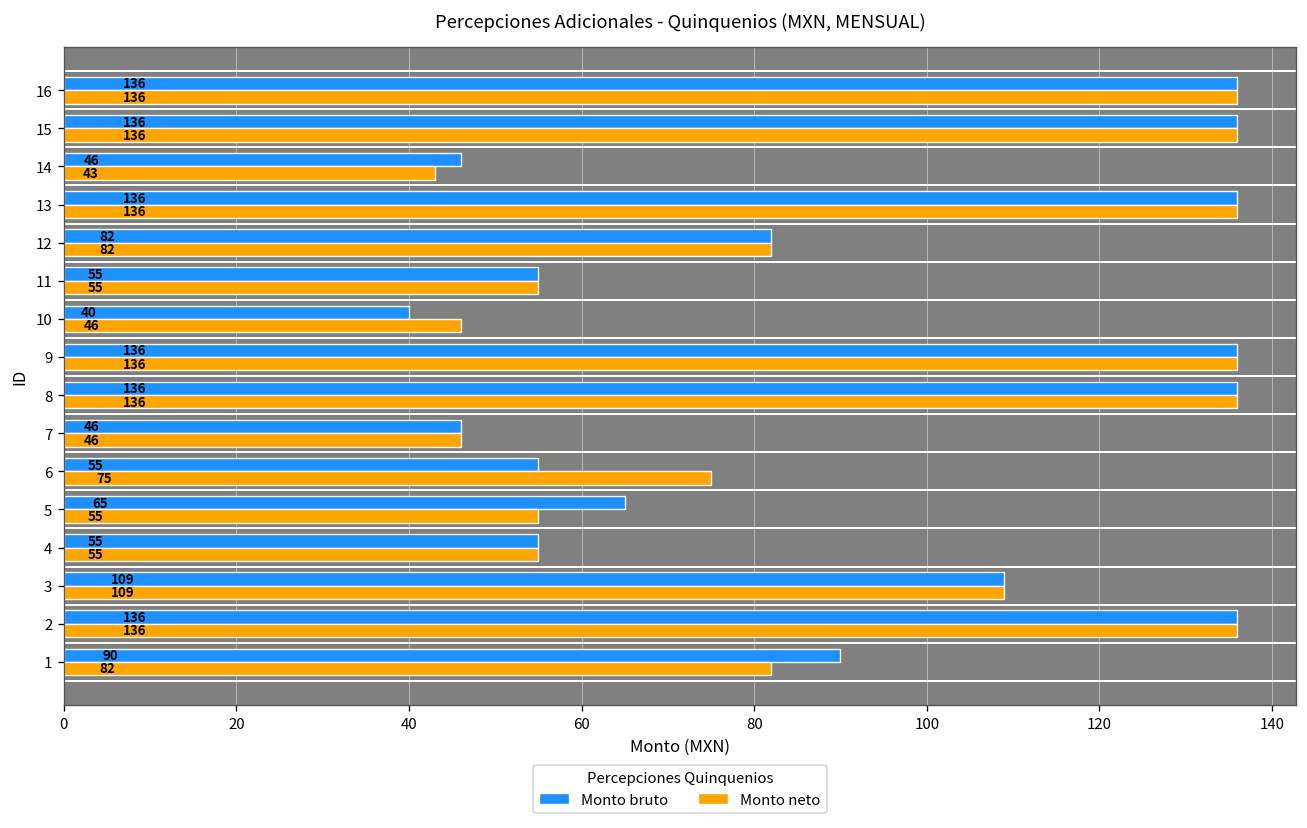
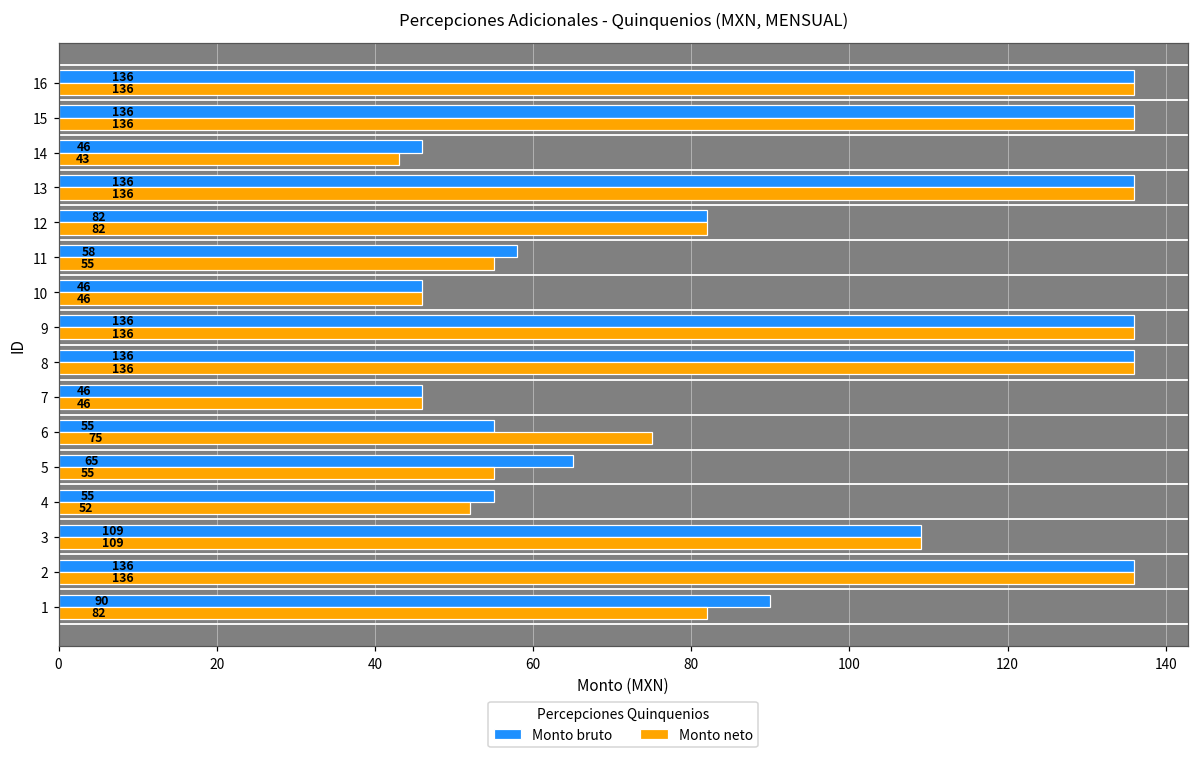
Monto bruto, 11: 55 -> 58
Monto bruto, 10: 40 -> 46
Monto neto, 4: 55 -> 52
